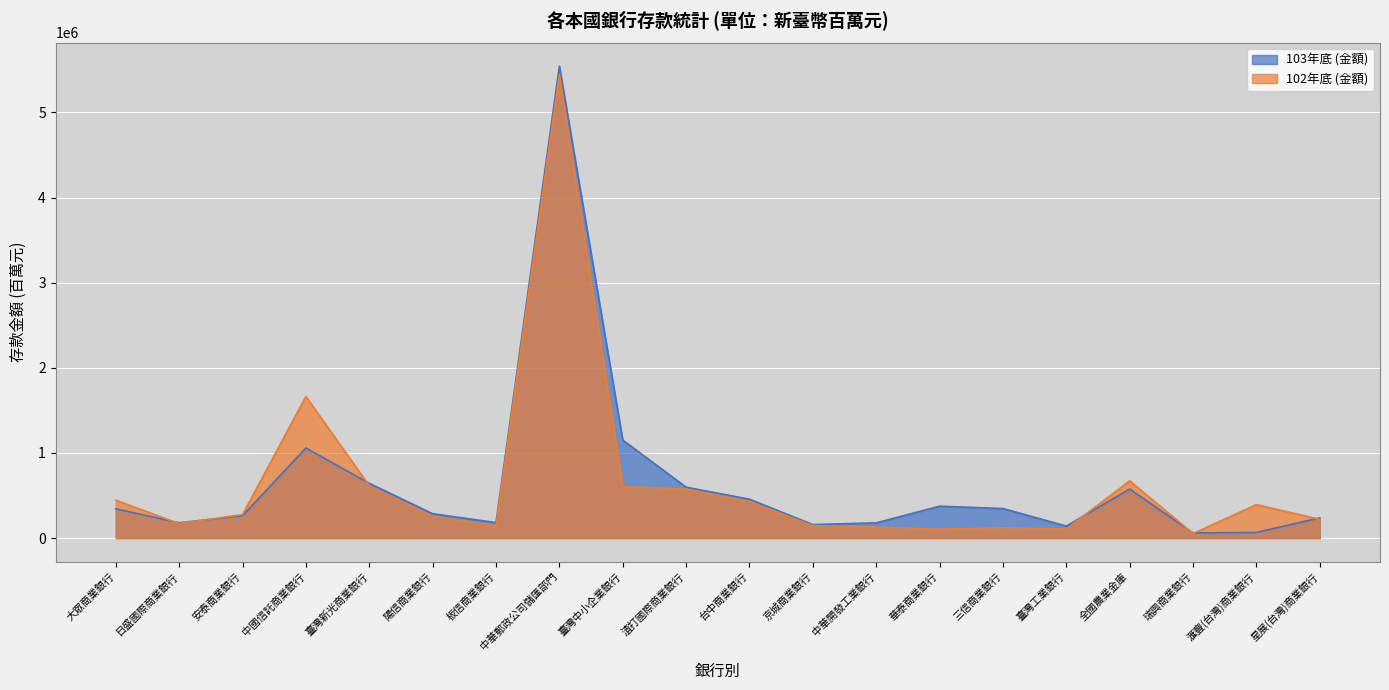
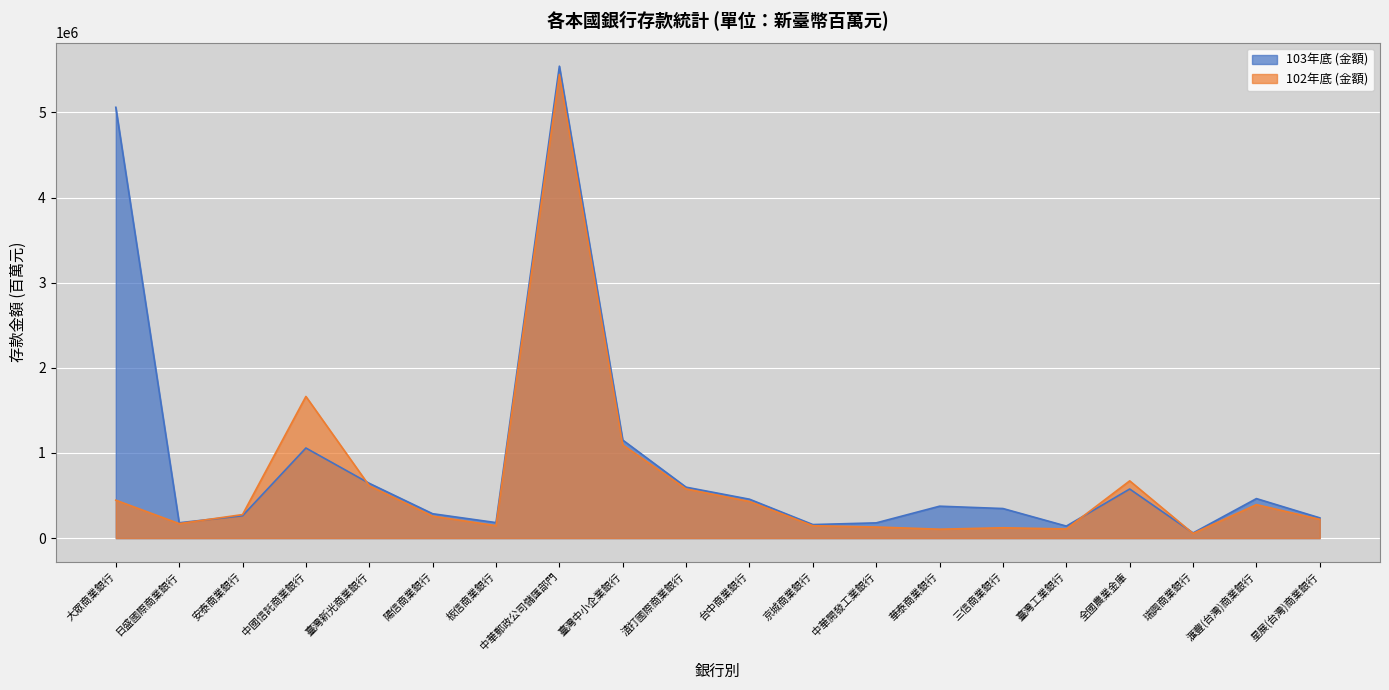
103年底 (金額), 大眾商業銀行: 300000 -> 5100000
102年底 (金額), 臺灣中小企業銀行: 600000 -> 1100000
103年底 (金額), 滙豐(台灣)商業銀行: 100000 -> 500000
